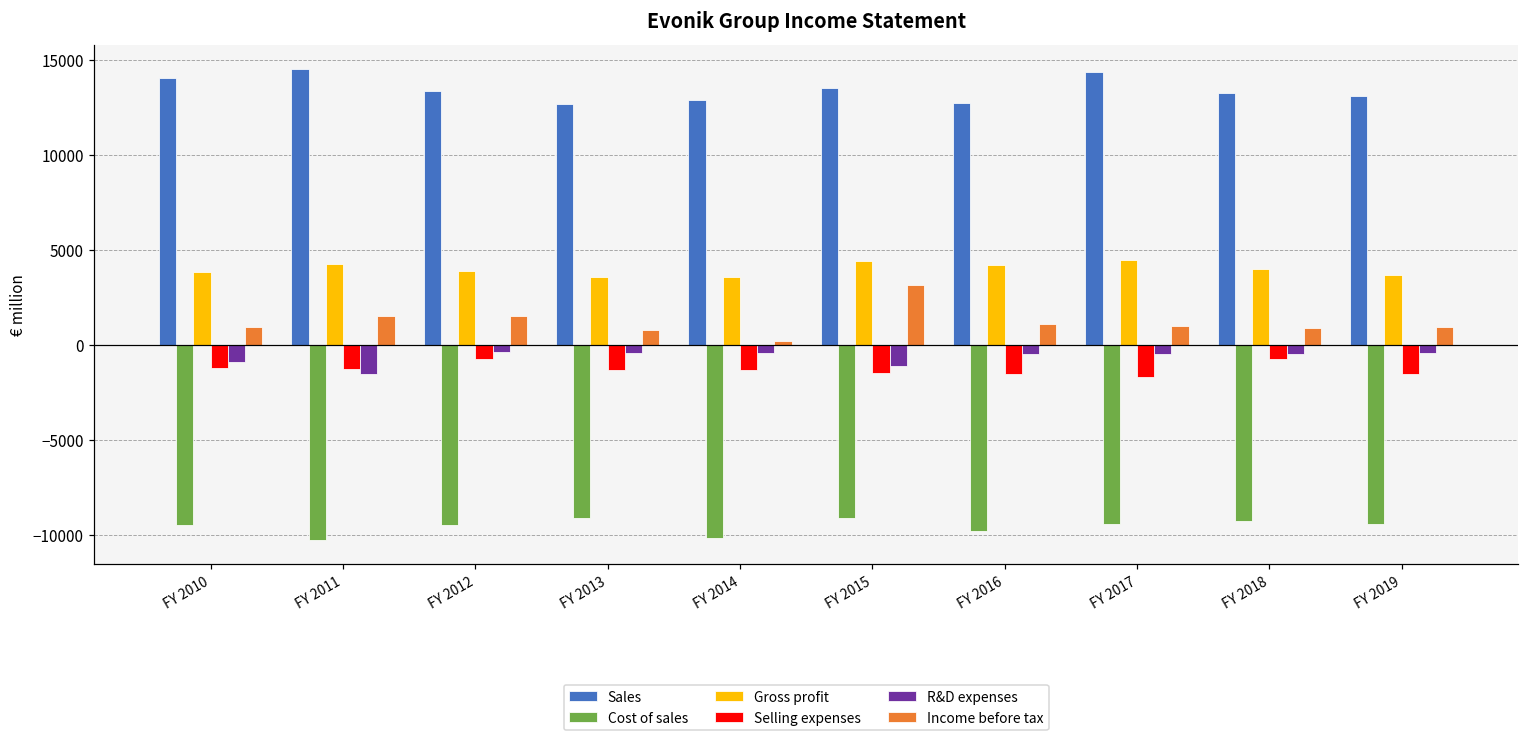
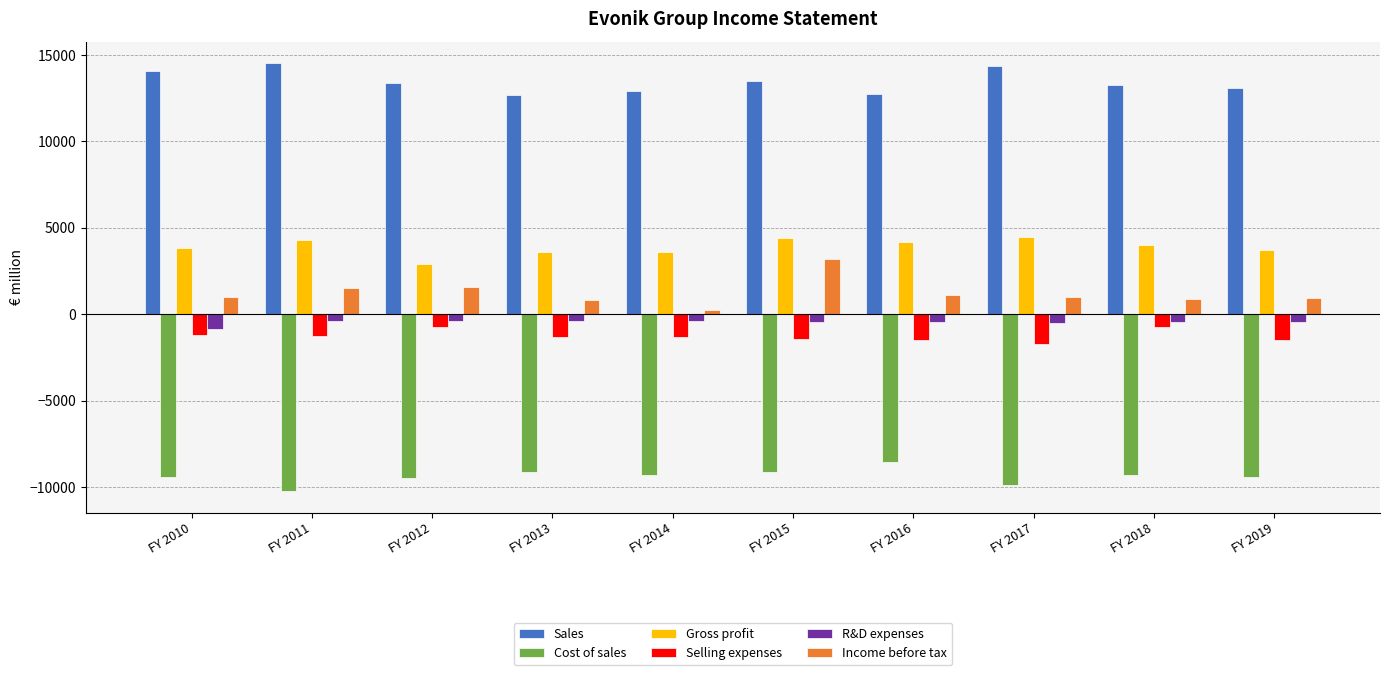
R&D expenses, FY 2011: -1500 -> -400
Gross profit, FY 2012: 3900 -> 2900
Cost of sales, FY 2014: -10100 -> -9300
R&D expenses, FY 2015: -1100 -> -400
Cost of sales, FY 2016: -9800 -> -8500
Cost of sales, FY 2017: -9400 -> -9900
